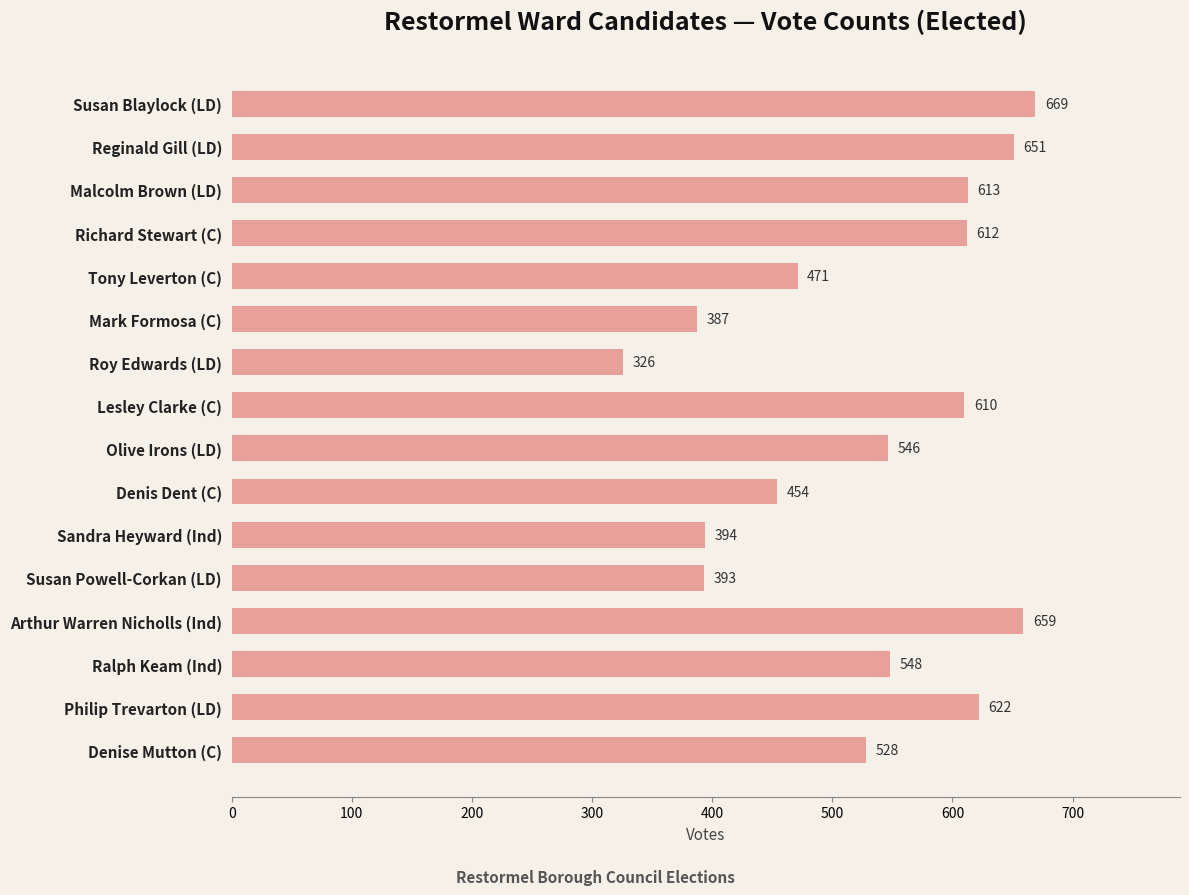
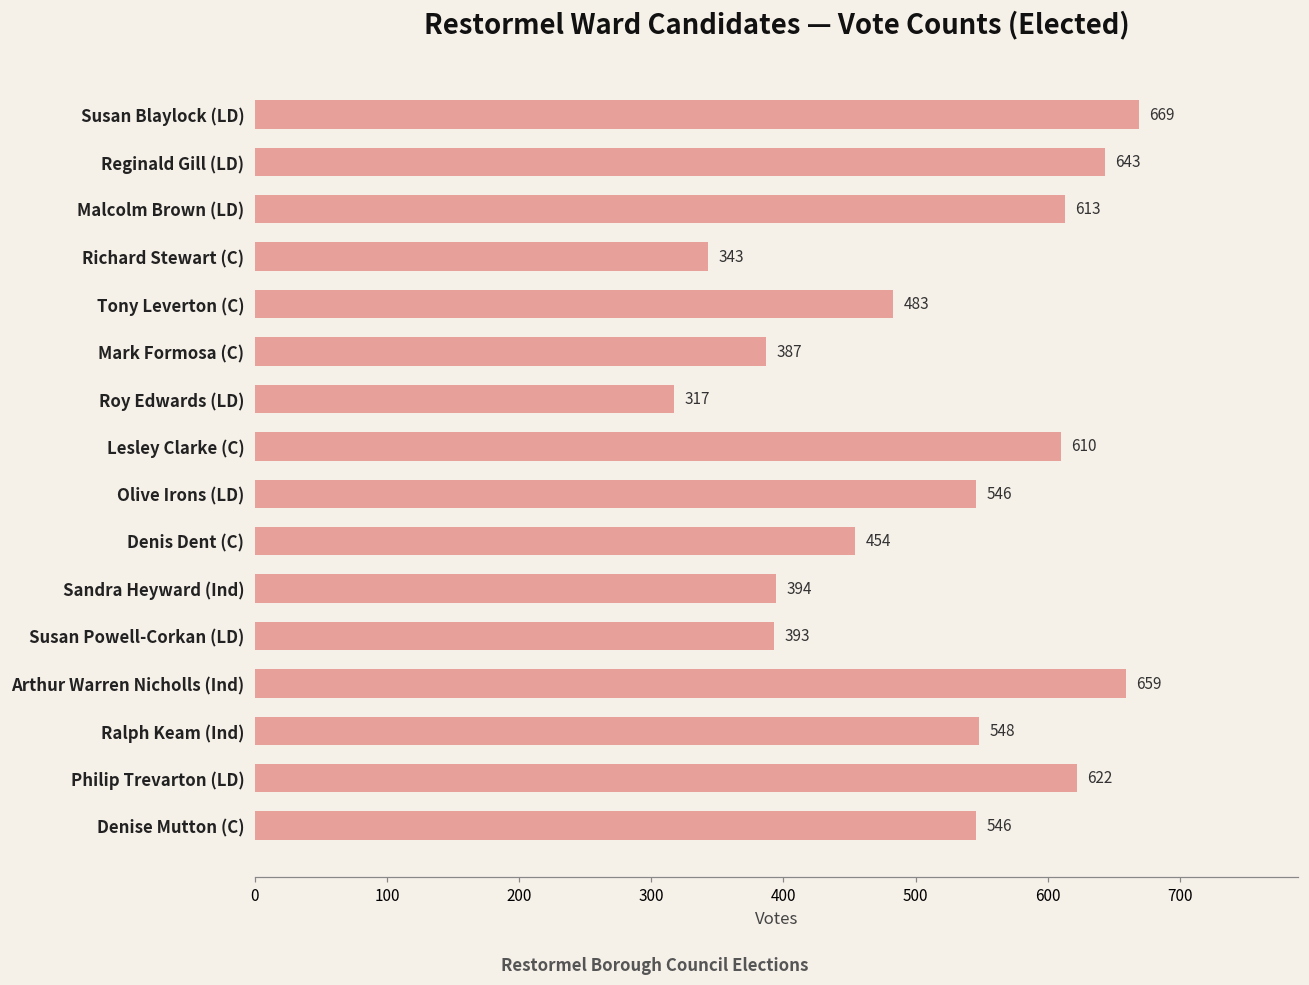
Reginald Gill (LD): 651 -> 643
Richard Stewart (C): 612 -> 343
Tony Leverton (C): 471 -> 483
Roy Edwards (LD): 326 -> 317
Denise Mutton (C): 528 -> 546
